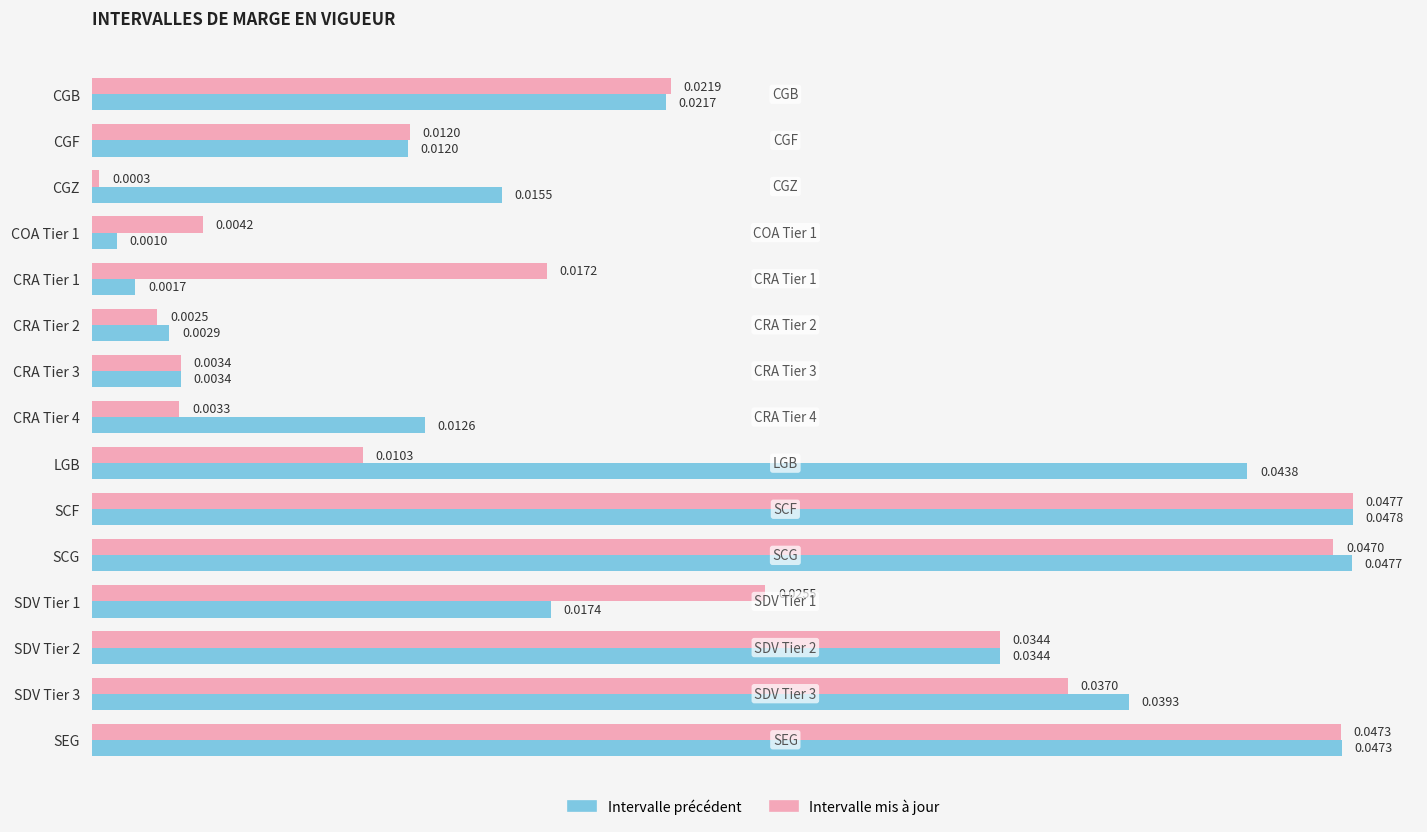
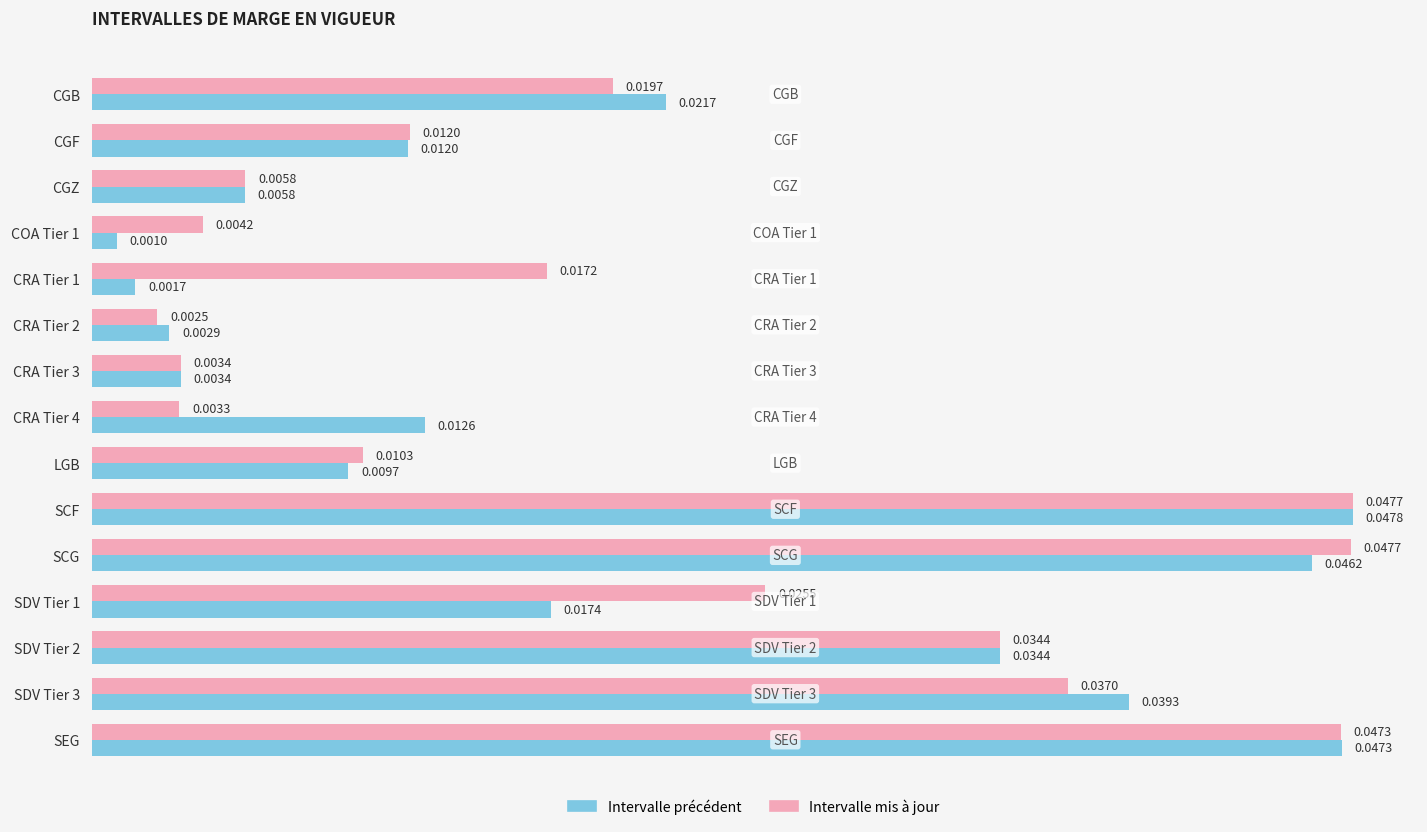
Intervalle mis à jour, CGB: 0.0219 -> 0.0197
Intervalle mis à jour, CGZ: 0.0003 -> 0.0058
Intervalle précédent, CGZ: 0.0155 -> 0.0058
Intervalle précédent, LGB: 0.0438 -> 0.0097
Intervalle mis à jour, SCG: 0.0470 -> 0.0477
Intervalle précédent, SCG: 0.0477 -> 0.0462
